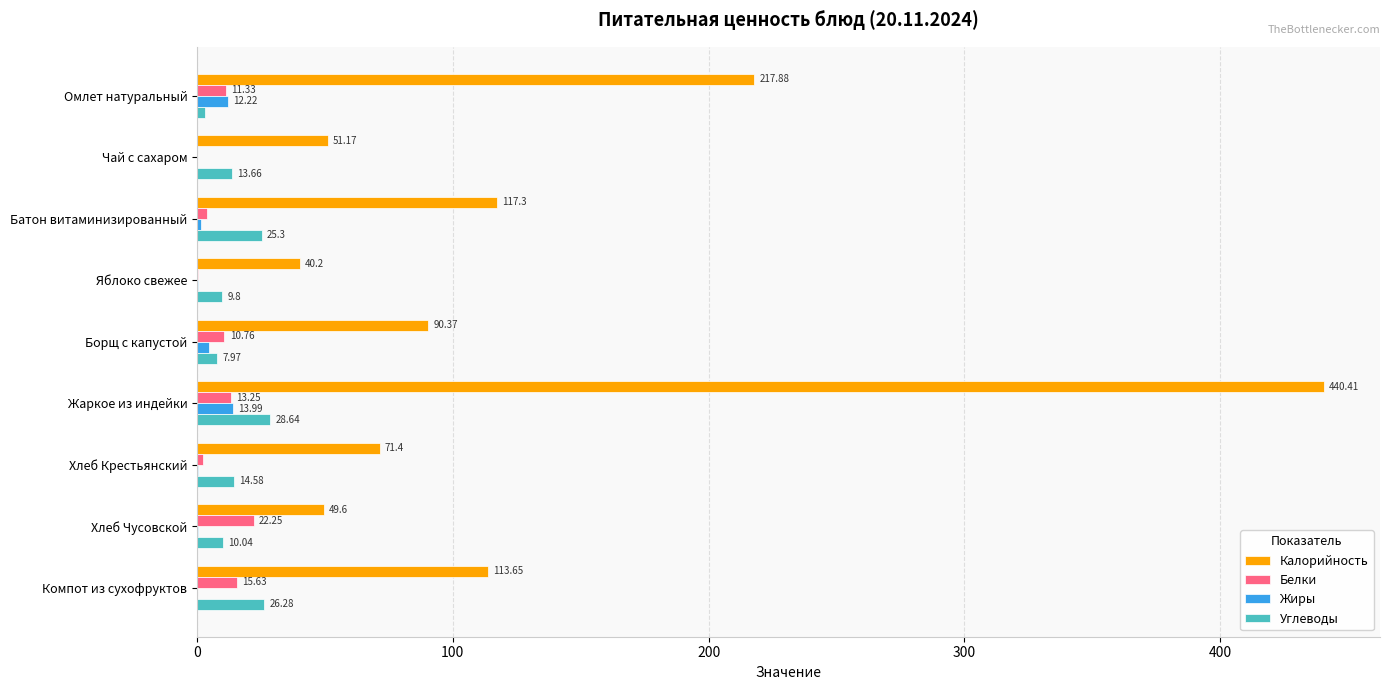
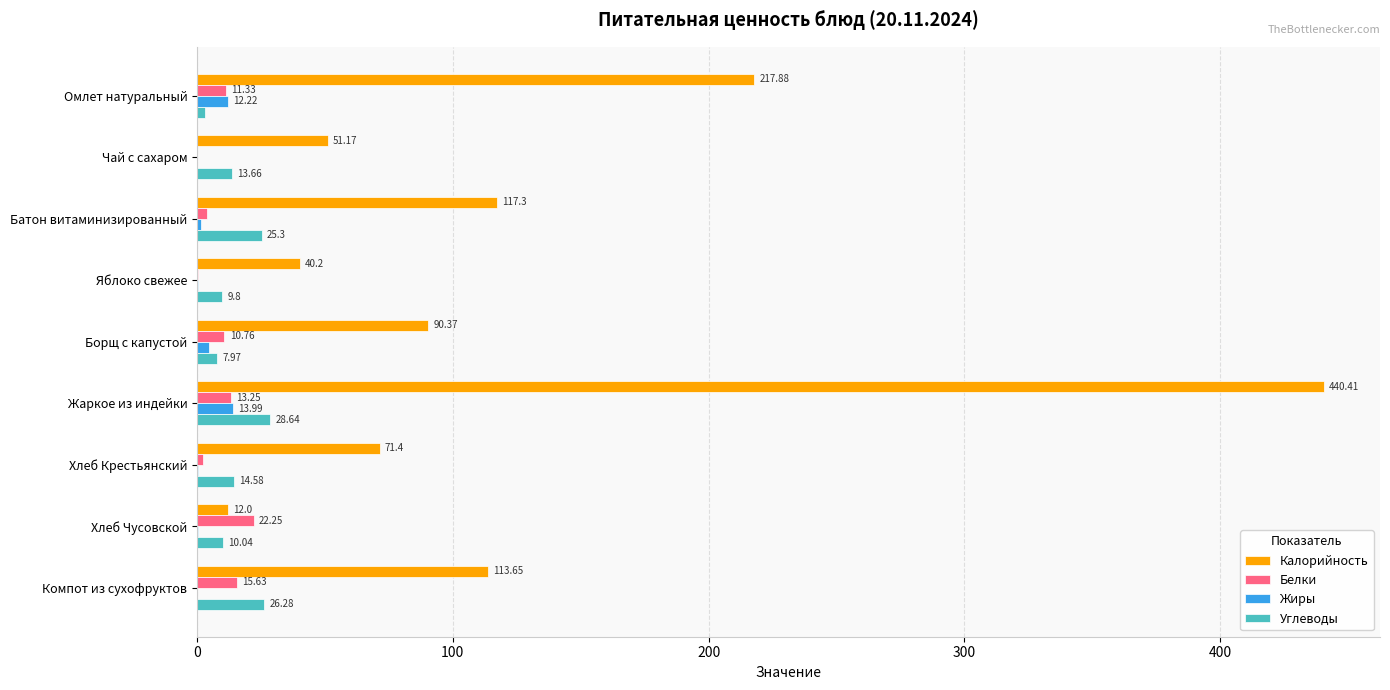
Калорийность, Хлеб Чусовской: 49.6 -> 12.0
